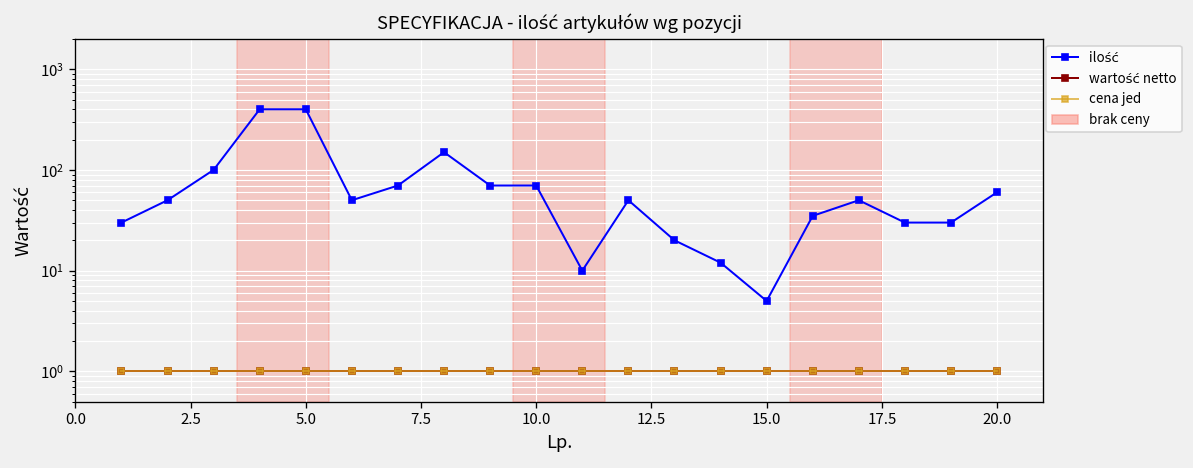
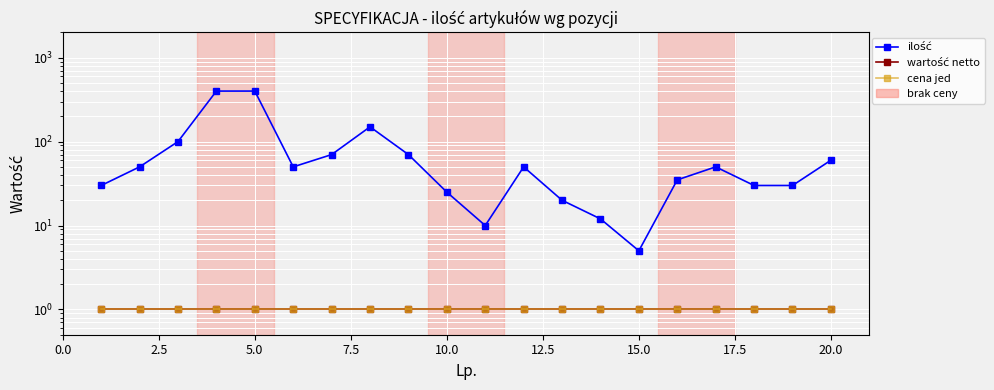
ilość, 10.0: 70 -> 25
